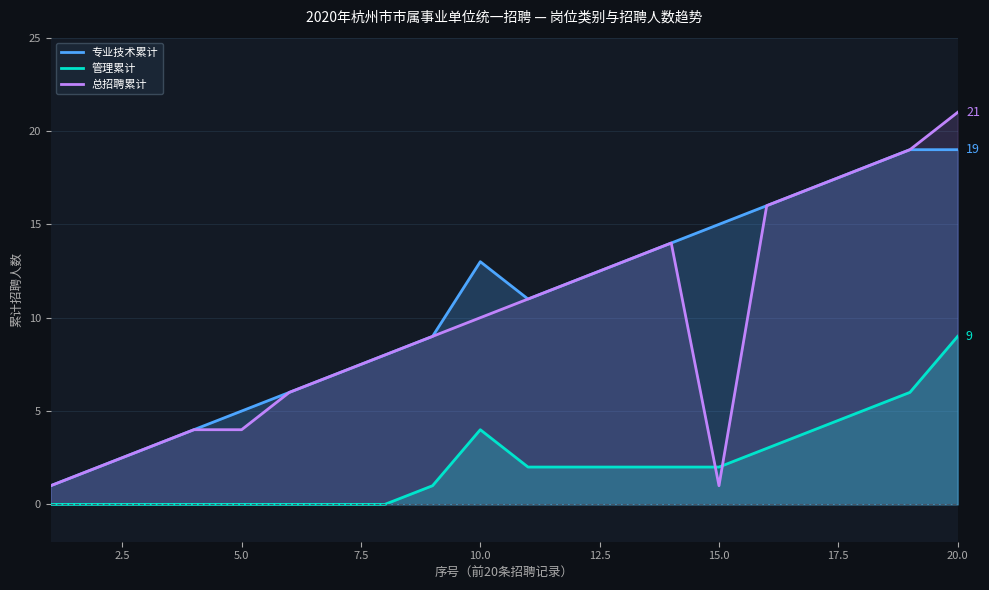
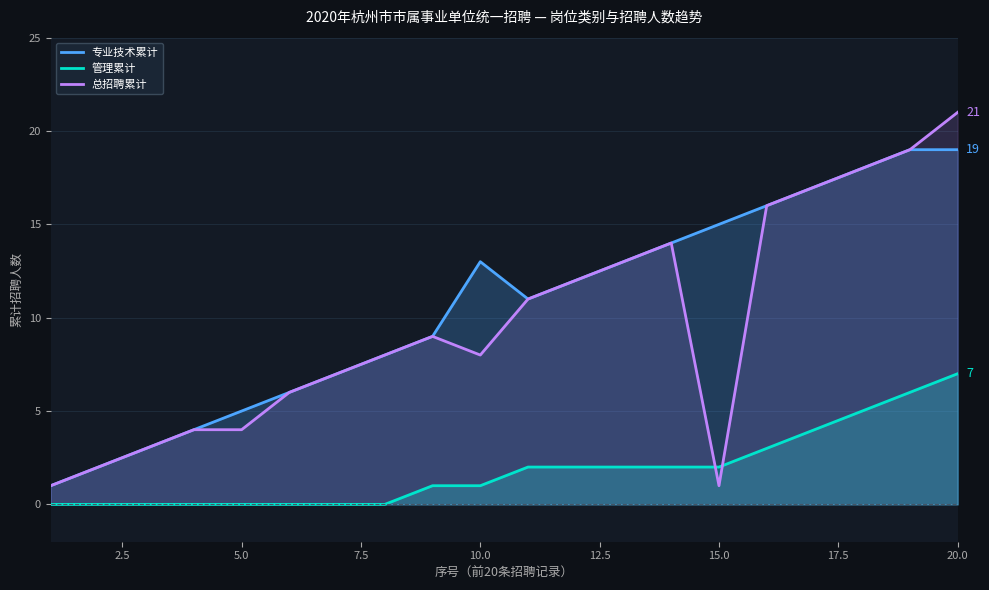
管理累计, 10.0: 4 -> 1
总招聘累计, 10.0: 10 -> 8
管理累计, 20.0: 9 -> 7
